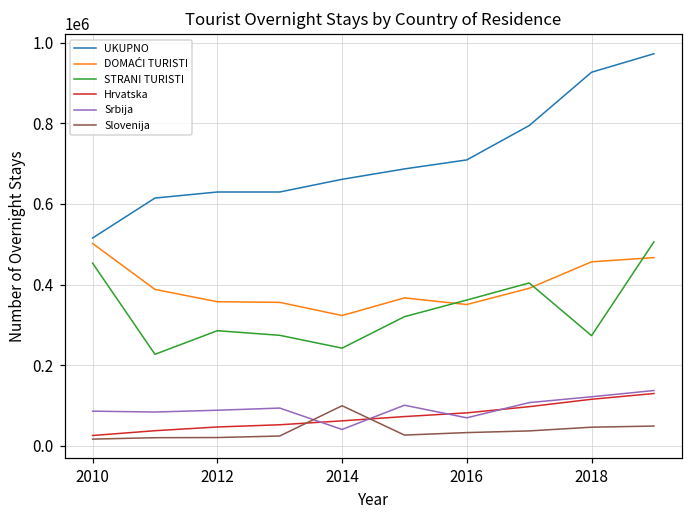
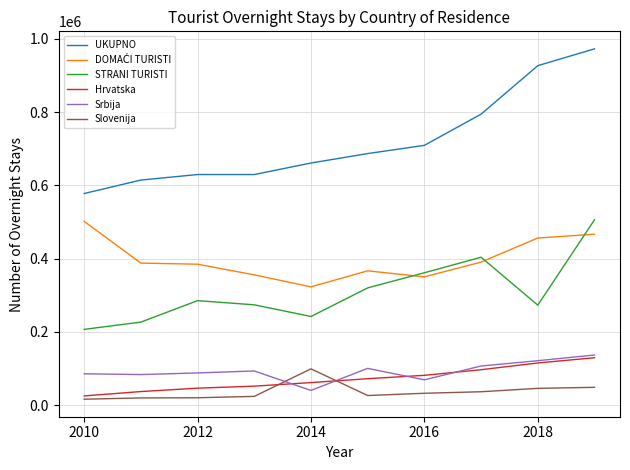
UKUPNO, 2010: 520000 -> 580000
STRANI TURISTI, 2010: 450000 -> 210000
DOMAĆI TURISTI, 2012: 360000 -> 380000
